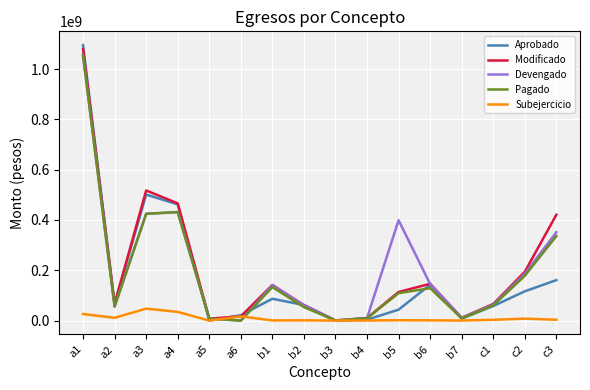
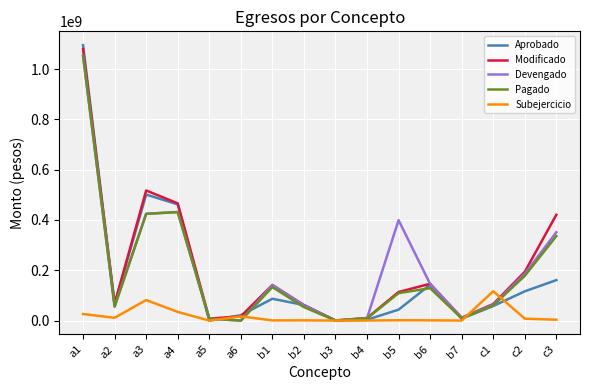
Subejercicio, a3: 50000000 -> 80000000
Subejercicio, c1: 0 -> 120000000
